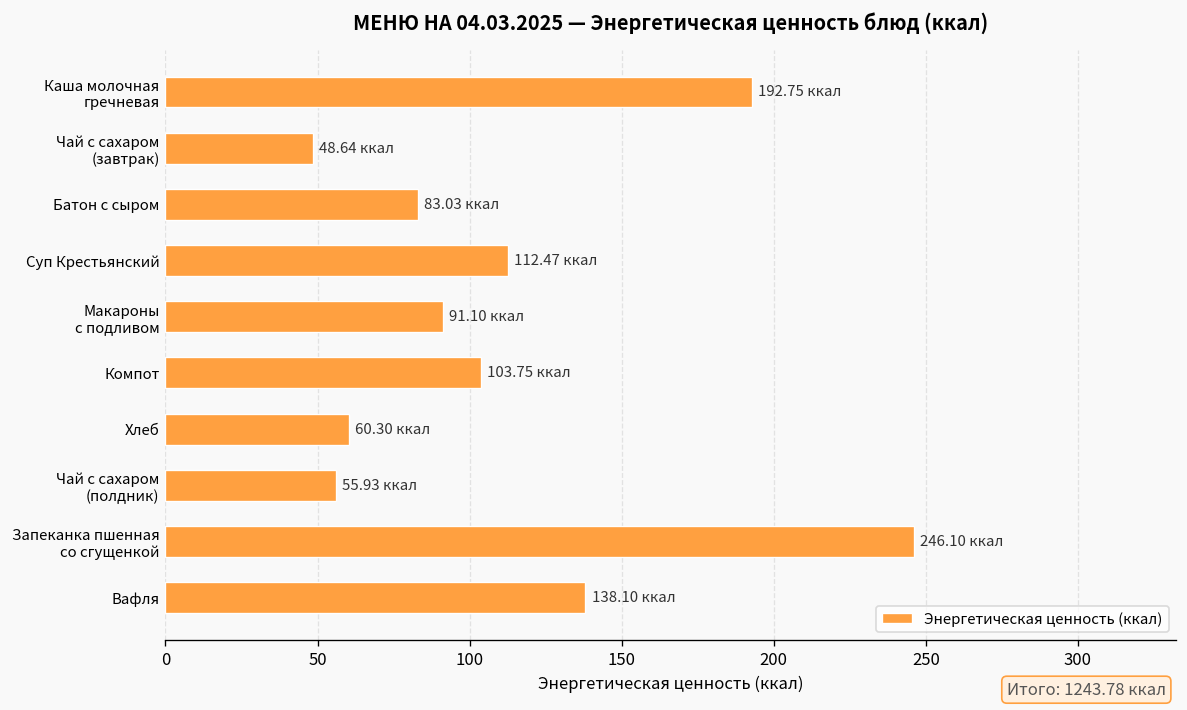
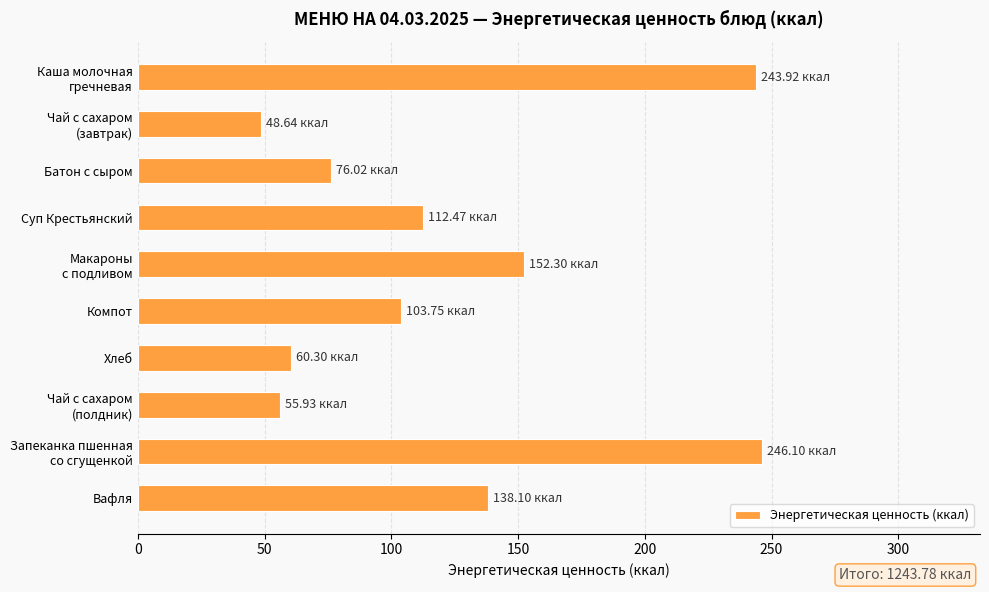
Каша молочная гречневая: 192.75 -> 243.92
Батон с сыром: 83.03 -> 76.02
Макароны с подливом: 91.10 -> 152.30
